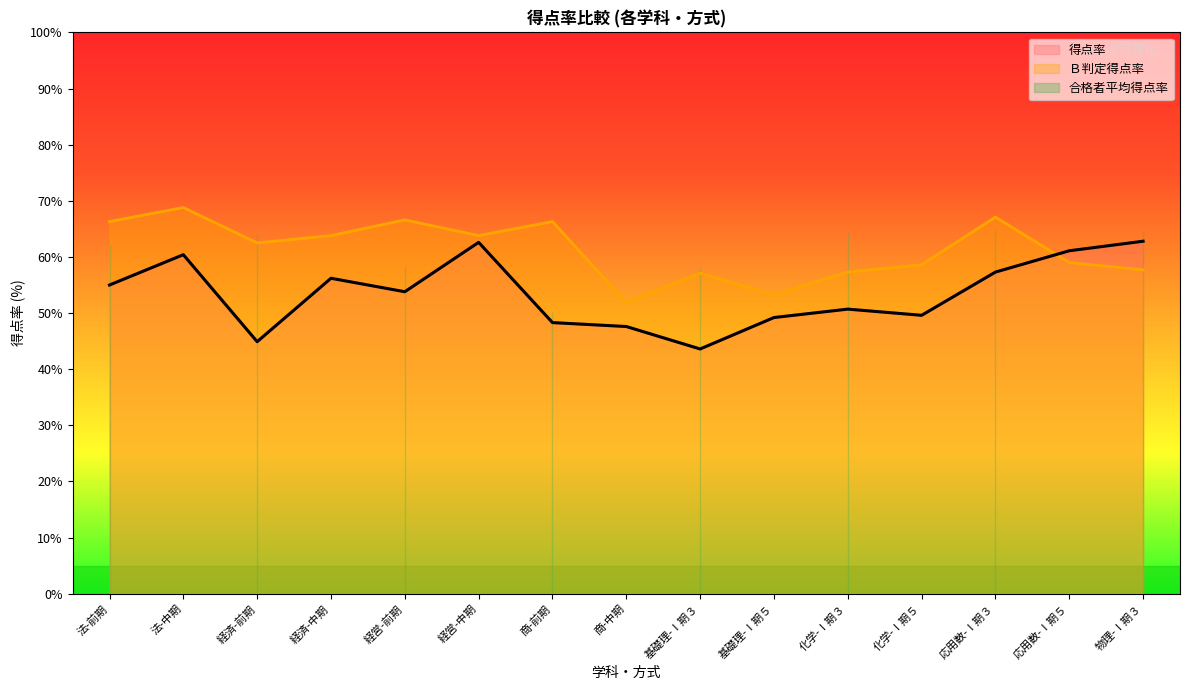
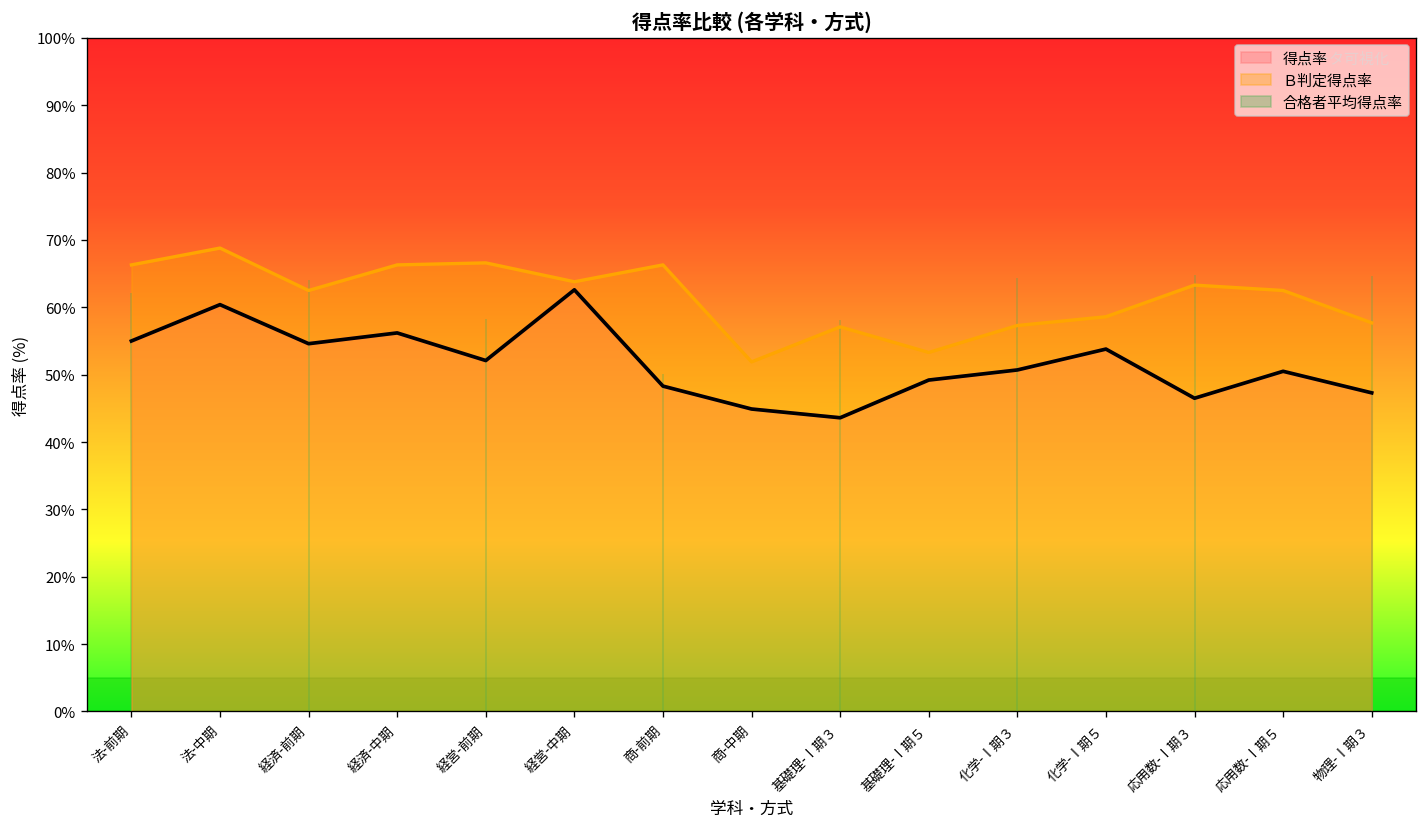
得点率, 経済-前期: 45% -> 55%
Ｂ判定得点率, 経済-中期: 64% -> 66%
得点率, 経営-前期: 54% -> 52%
得点率, 商-中期: 48% -> 45%
得点率, 化学-Ⅰ期５: 50% -> 54%
得点率, 応用数-Ⅰ期３: 57% -> 47%
Ｂ判定得点率, 応用数-Ⅰ期３: 67% -> 63%
得点率, 応用数-Ⅰ期５: 61% -> 51%
Ｂ判定得点率, 応用数-Ⅰ期５: 59% -> 63%
得点率, 物理-Ⅰ期３: 63% -> 47%
